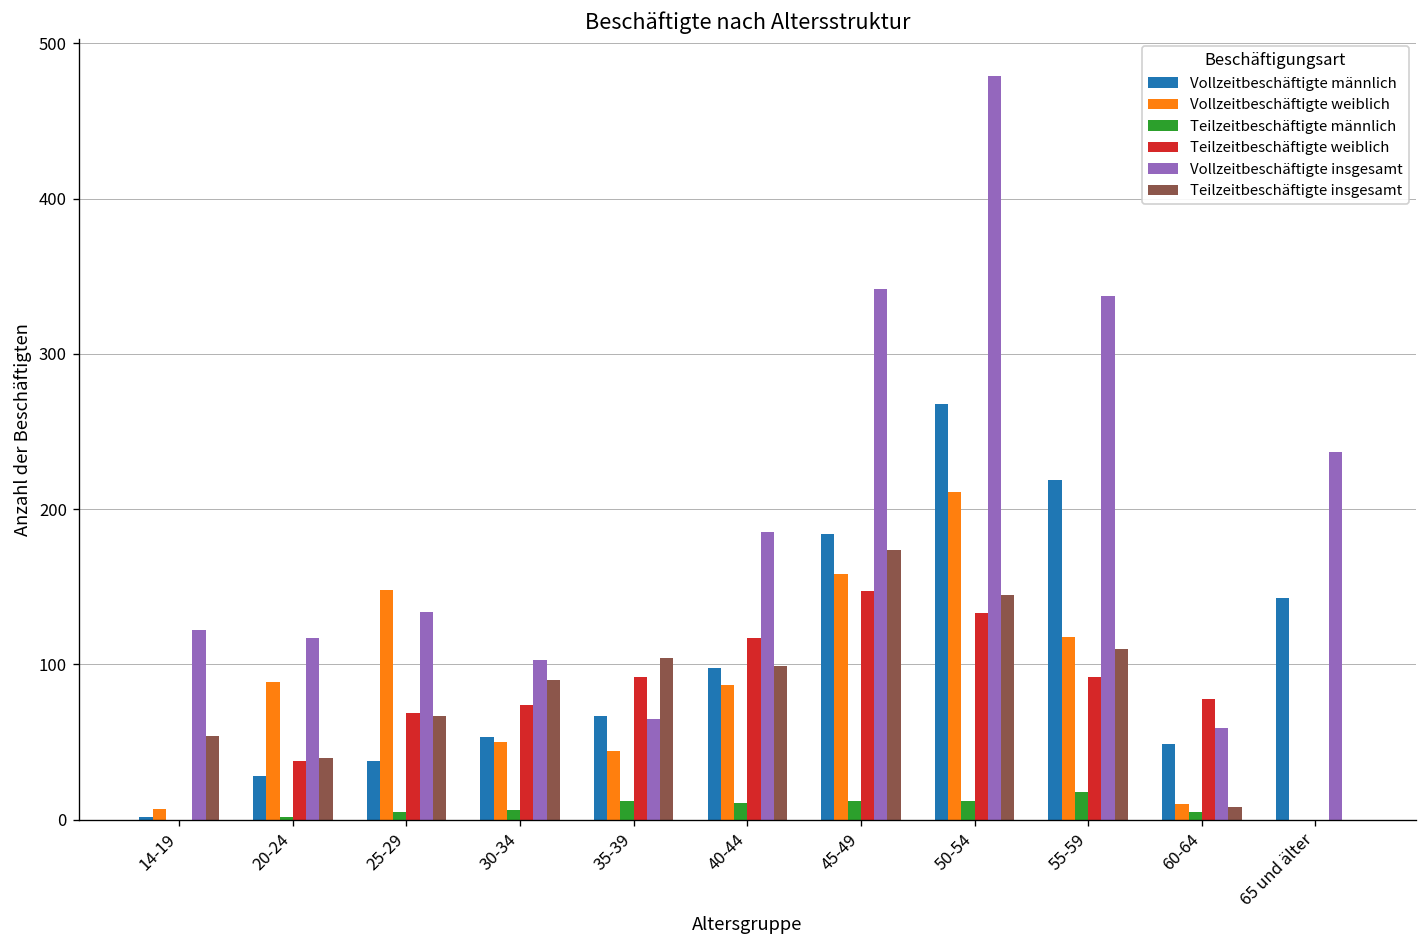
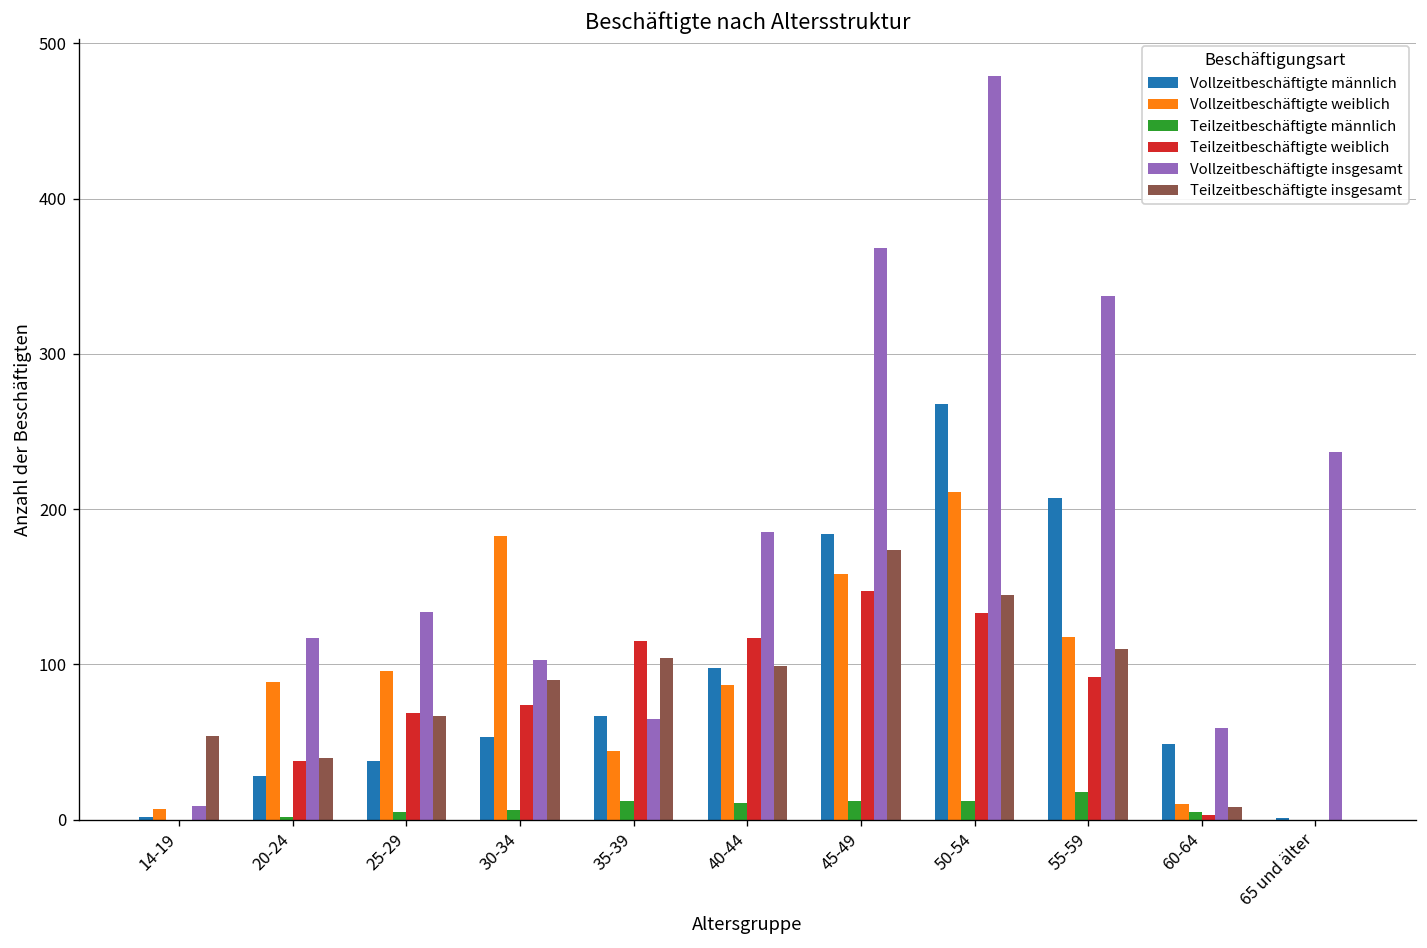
Vollzeitbeschäftigte insgesamt, 14-19: 122 -> 9
Vollzeitbeschäftigte weiblich, 25-29: 148 -> 96
Vollzeitbeschäftigte weiblich, 30-34: 50 -> 183
Teilzeitbeschäftigte weiblich, 35-39: 92 -> 115
Vollzeitbeschäftigte insgesamt, 45-49: 342 -> 368
Vollzeitbeschäftigte männlich, 55-59: 219 -> 207
Teilzeitbeschäftigte weiblich, 60-64: 78 -> 3
Vollzeitbeschäftigte männlich, 65 und älter: 143 -> 1
